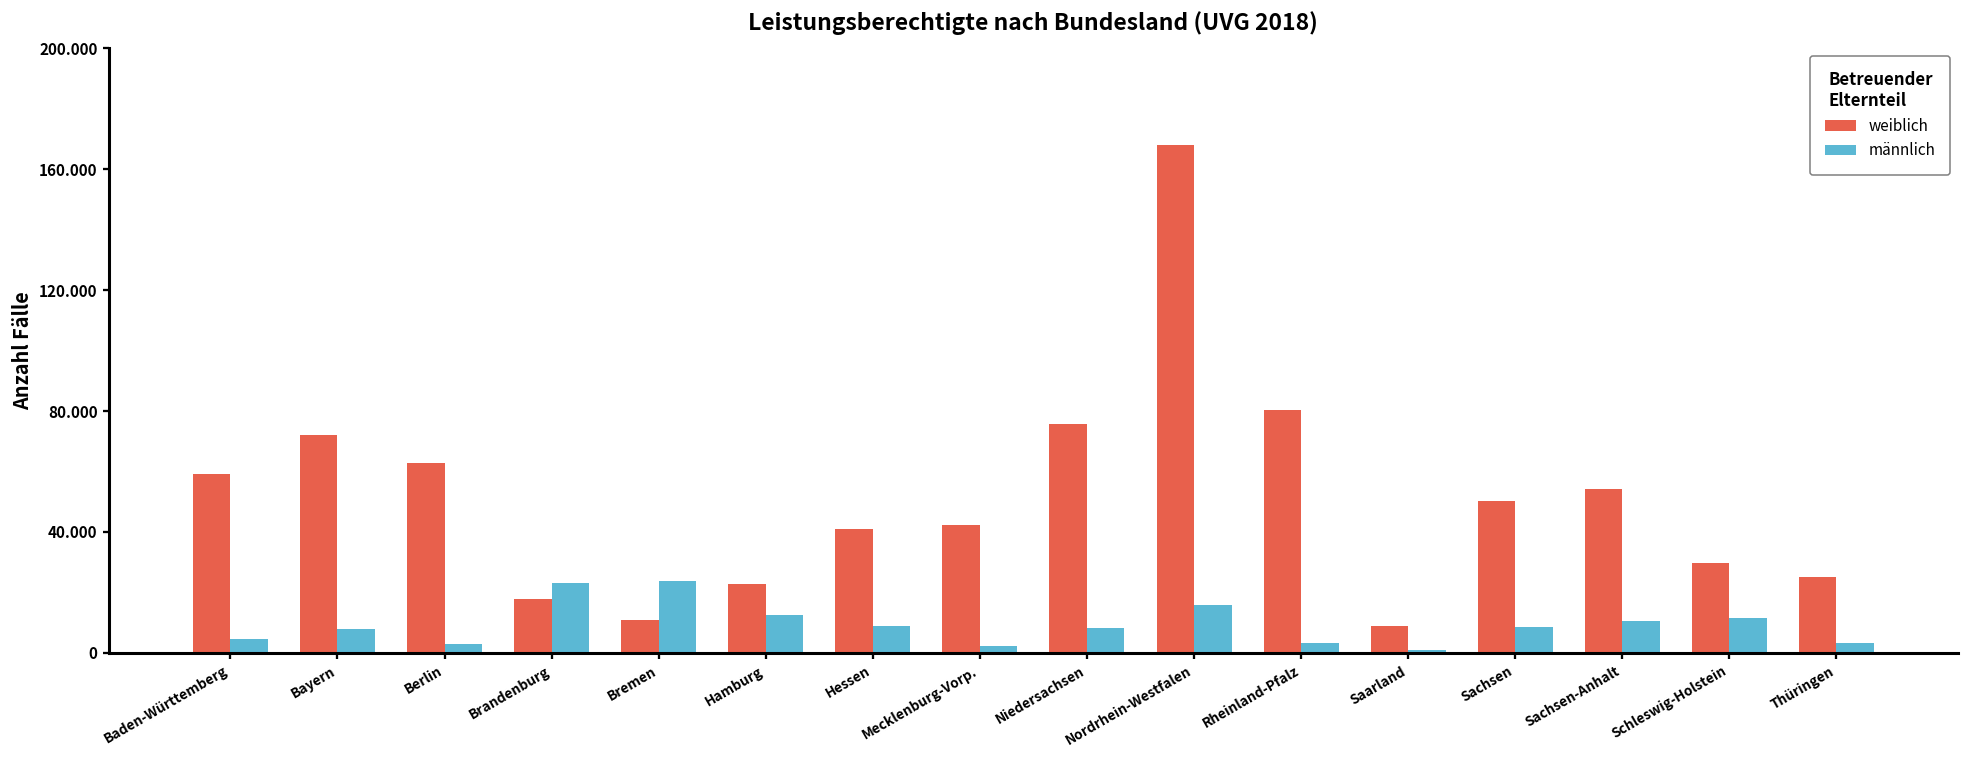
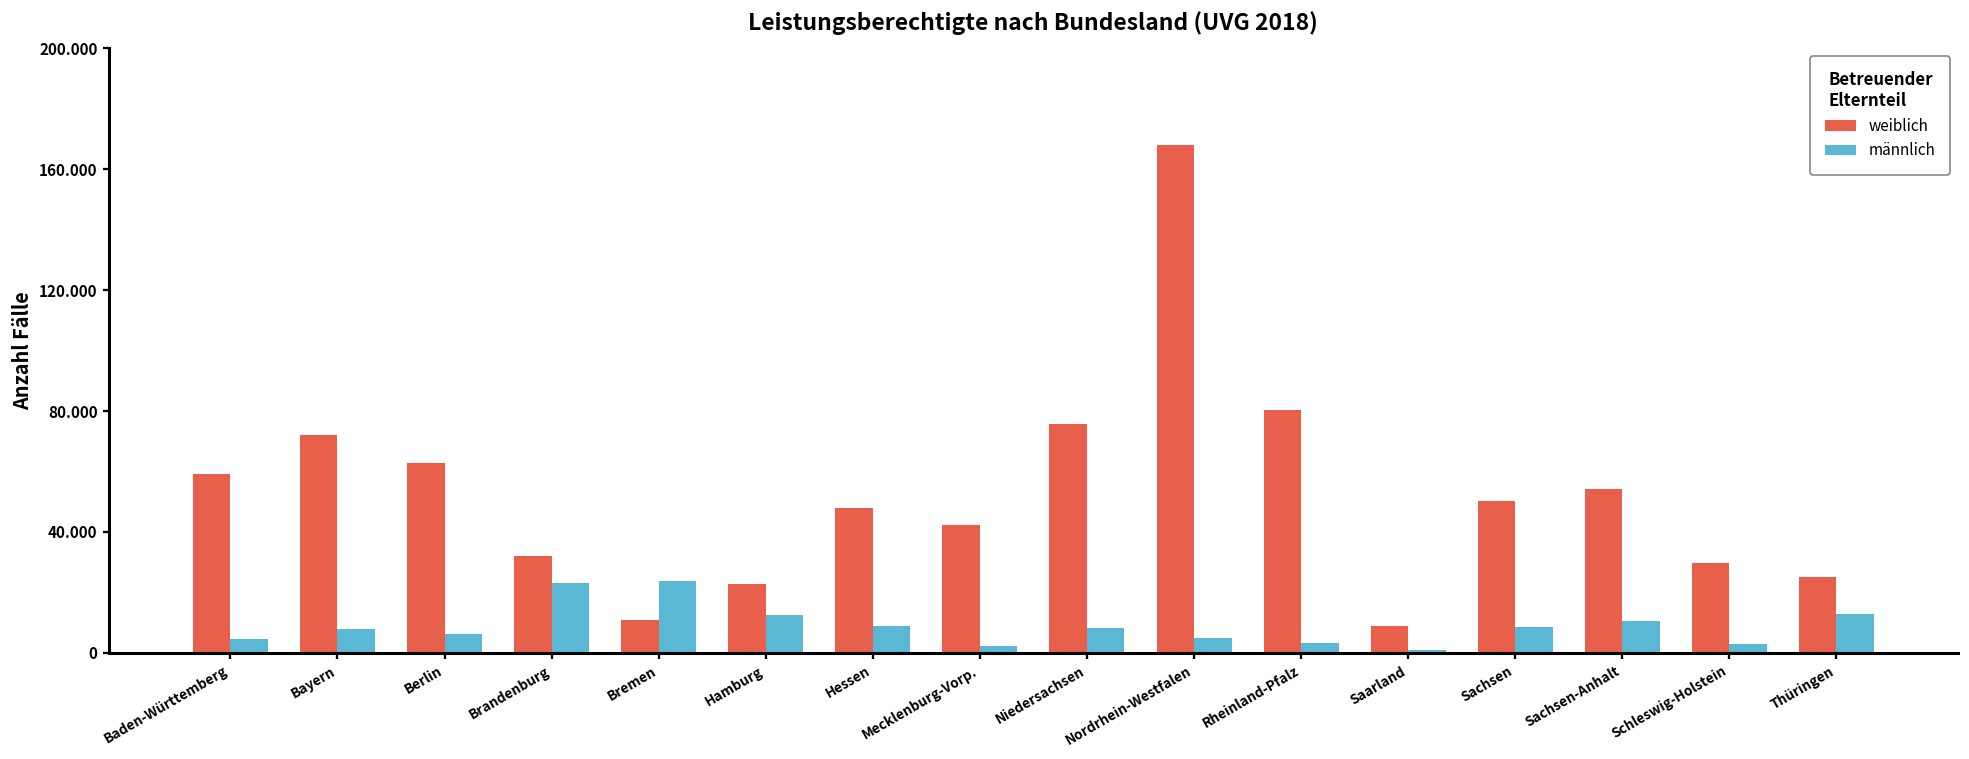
männlich, Berlin: 3 -> 6
weiblich, Brandenburg: 18 -> 32
weiblich, Hessen: 41 -> 48
männlich, Nordrhein-Westfalen: 16 -> 5
männlich, Schleswig-Holstein: 11 -> 3
männlich, Thüringen: 3 -> 13
